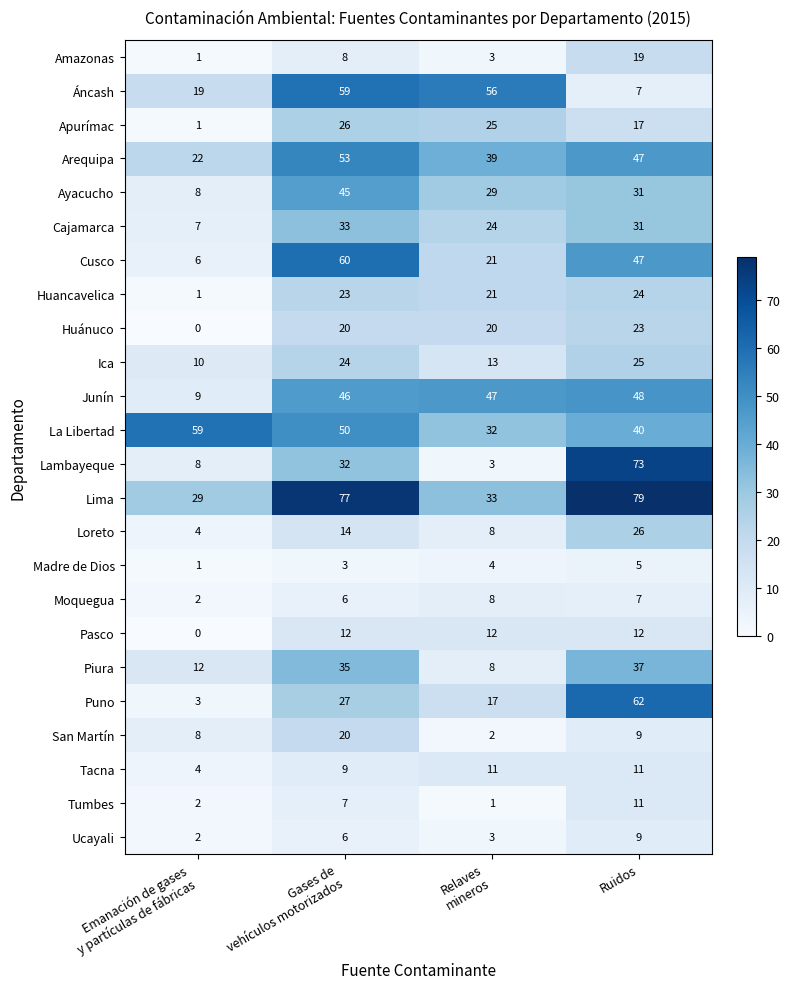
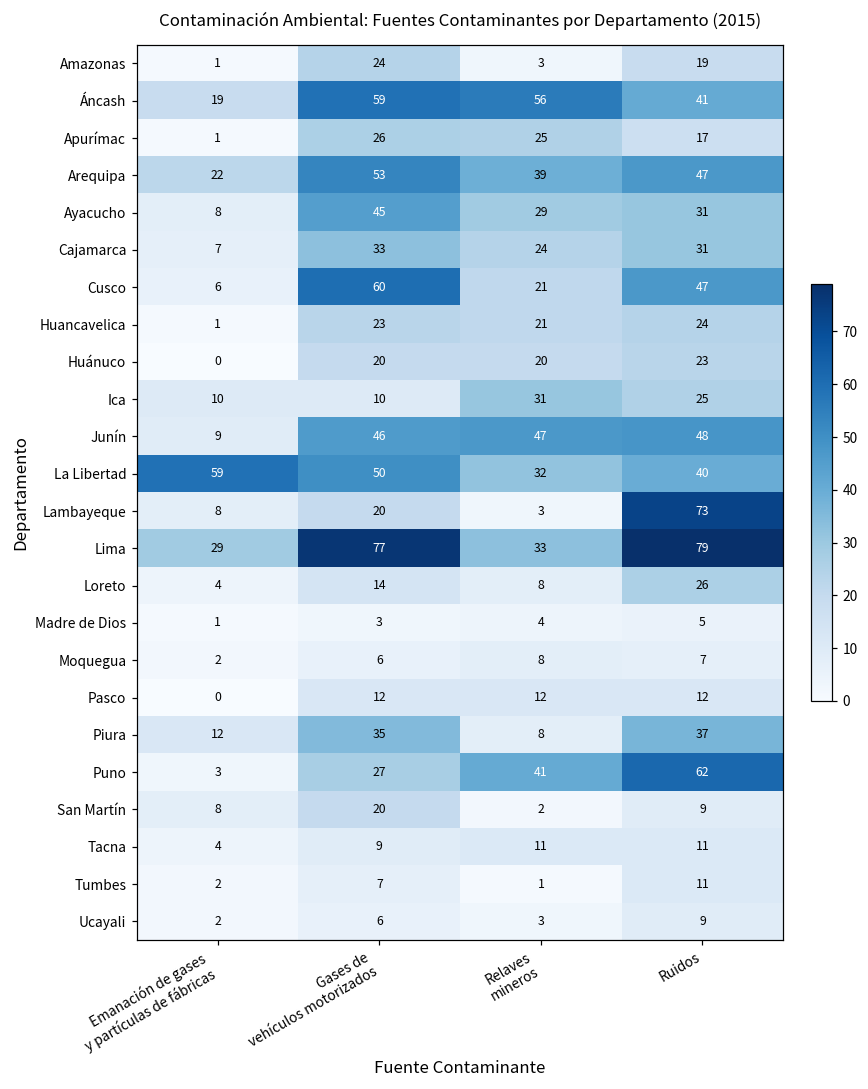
Amazonas, Gases de vehículos motorizados: 8 -> 24
Áncash, Ruidos: 7 -> 41
Ica, Gases de vehículos motorizados: 24 -> 10
Ica, Relaves mineros: 13 -> 31
Lambayeque, Gases de vehículos motorizados: 32 -> 20
Puno, Relaves mineros: 17 -> 41
